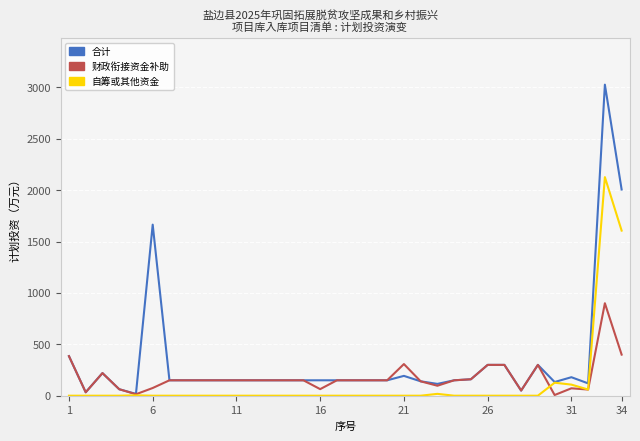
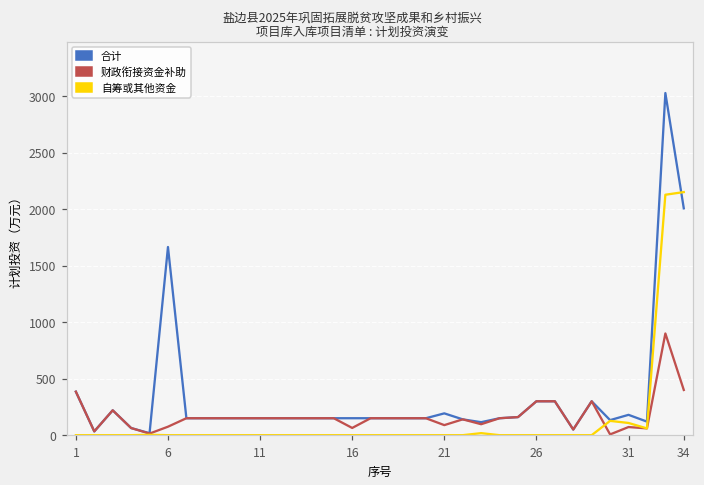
财政衔接资金补助, 21: 310 -> 90
自筹或其他资金, 34: 1610 -> 2150
